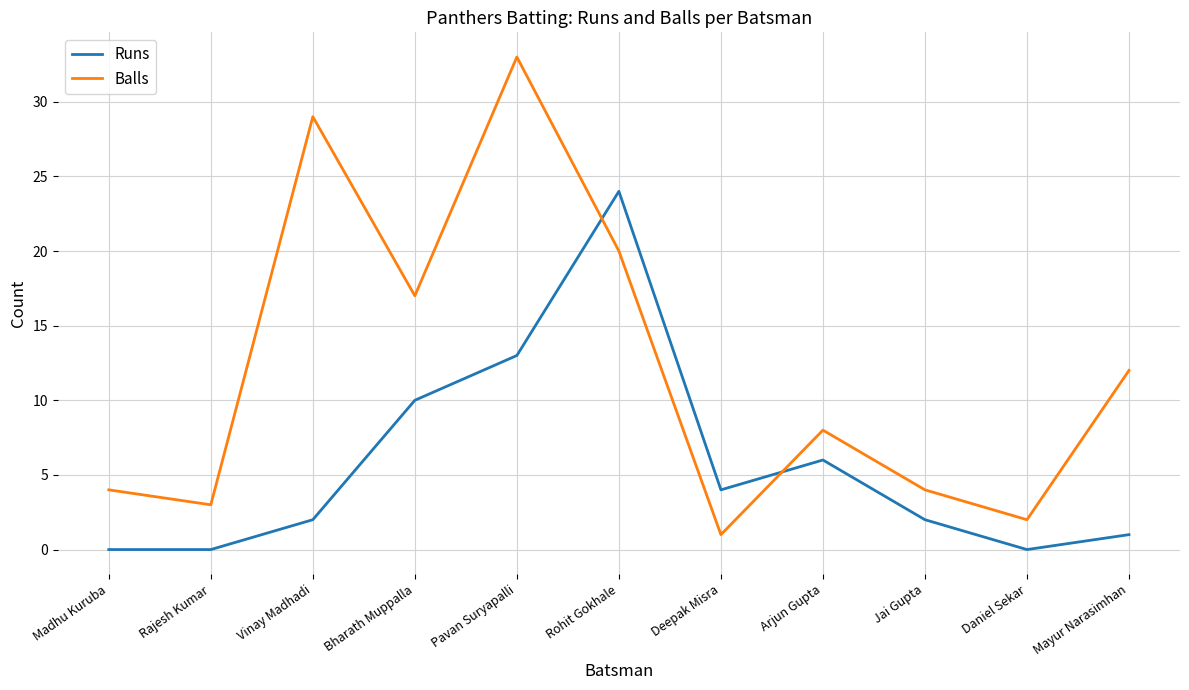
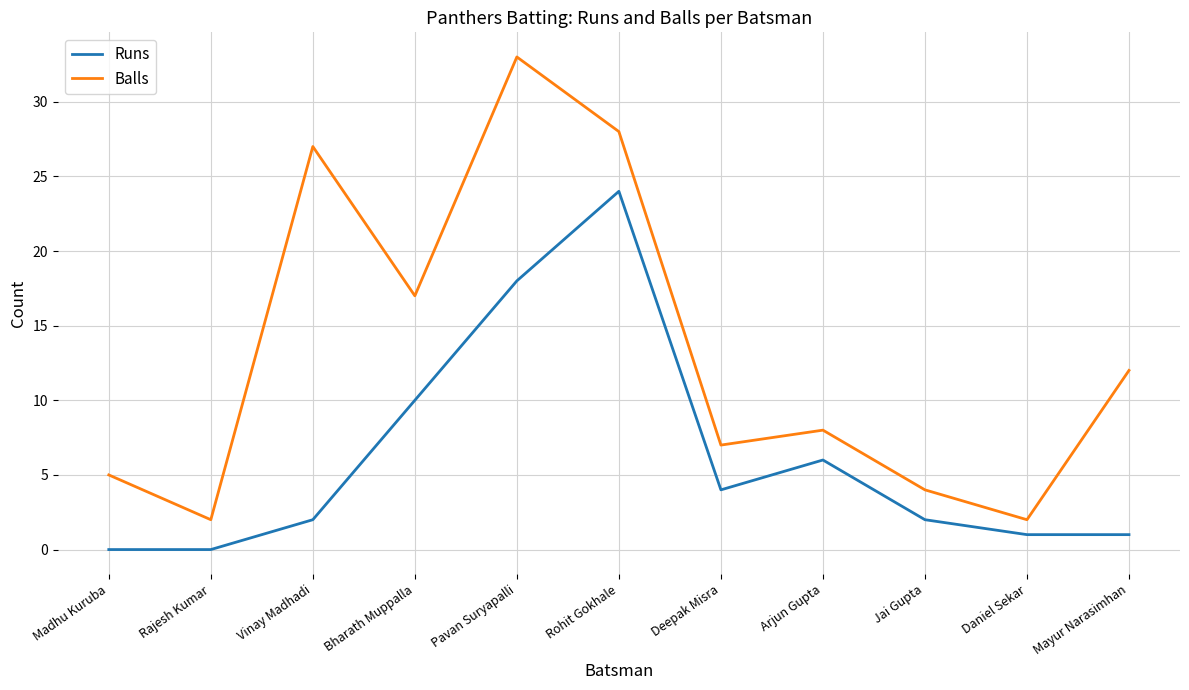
Balls, Madhu Kuruba: 4 -> 5
Balls, Rajesh Kumar: 3 -> 2
Balls, Vinay Madhadi: 29 -> 27
Runs, Pavan Suryapalli: 13 -> 18
Balls, Rohit Gokhale: 20 -> 28
Balls, Deepak Misra: 1 -> 7
Runs, Daniel Sekar: 0 -> 1
